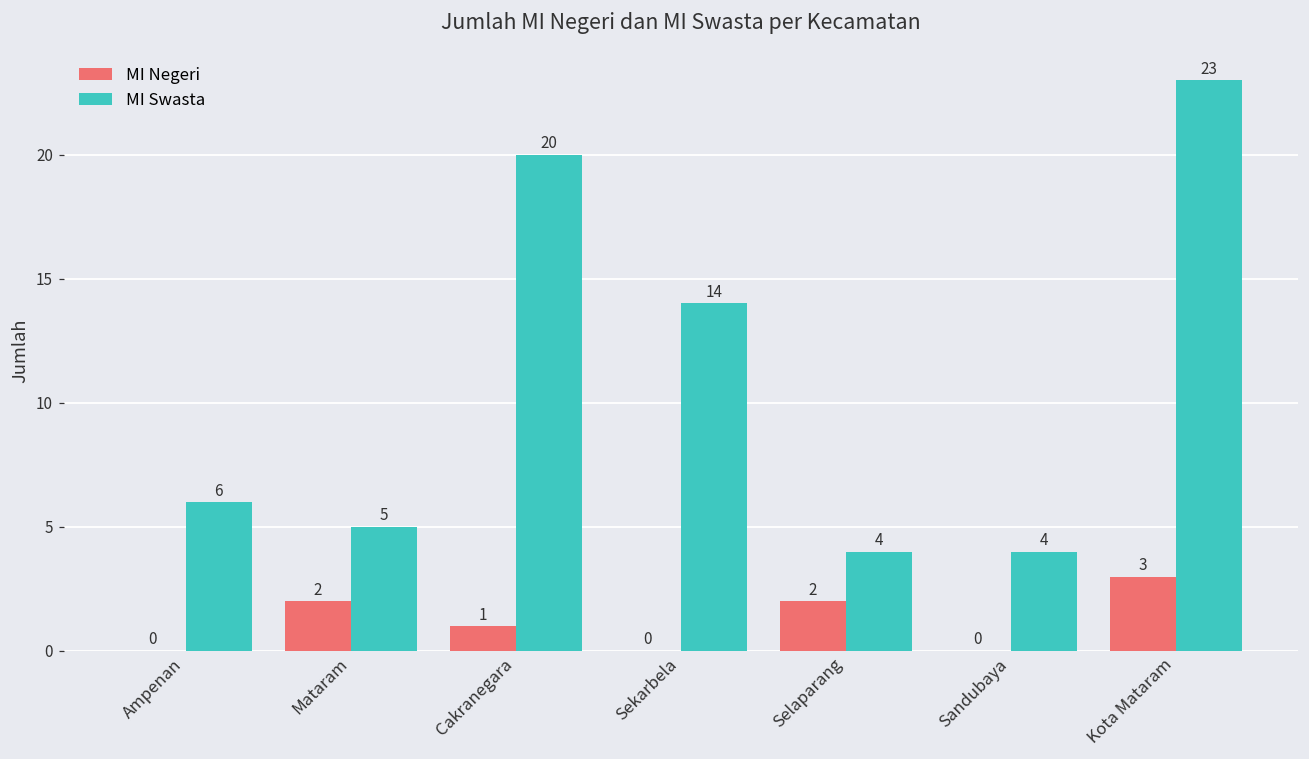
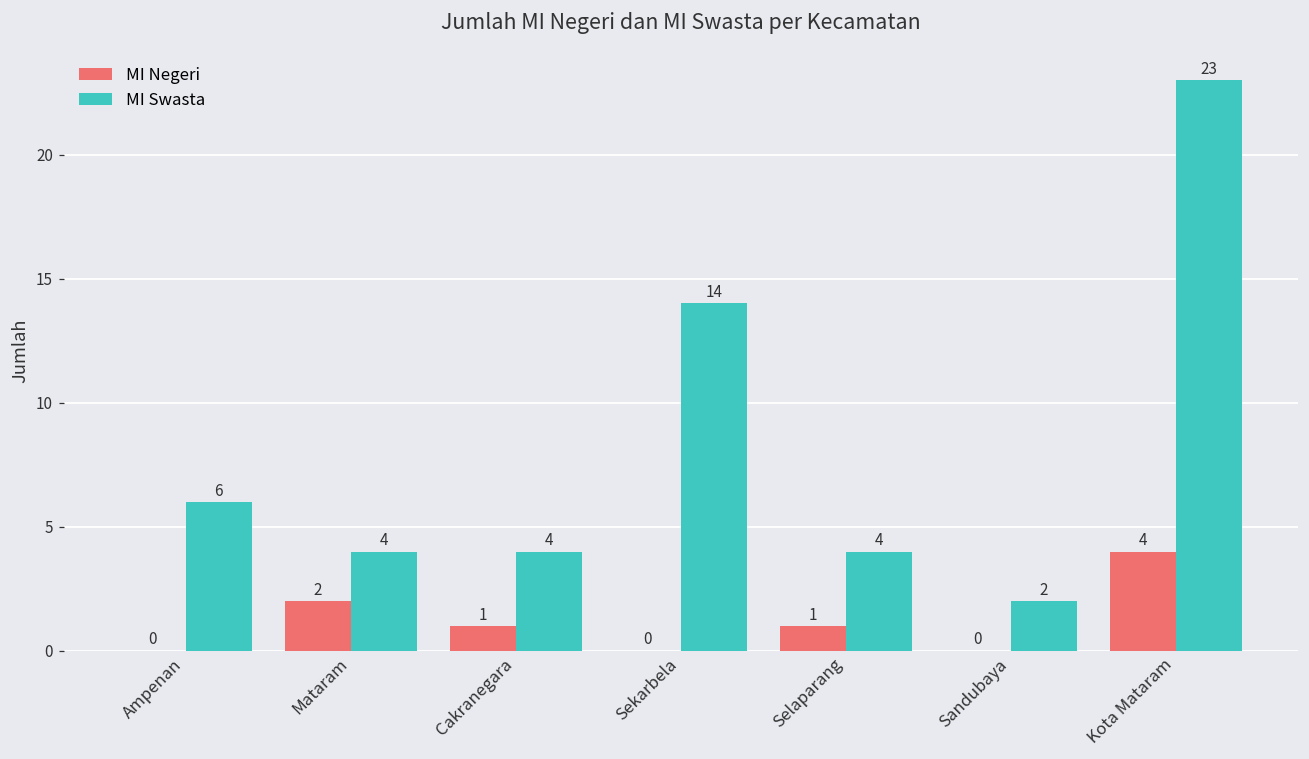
MI Swasta, Mataram: 5 -> 4
MI Swasta, Cakranegara: 20 -> 4
MI Negeri, Selaparang: 2 -> 1
MI Swasta, Sandubaya: 4 -> 2
MI Negeri, Kota Mataram: 3 -> 4
